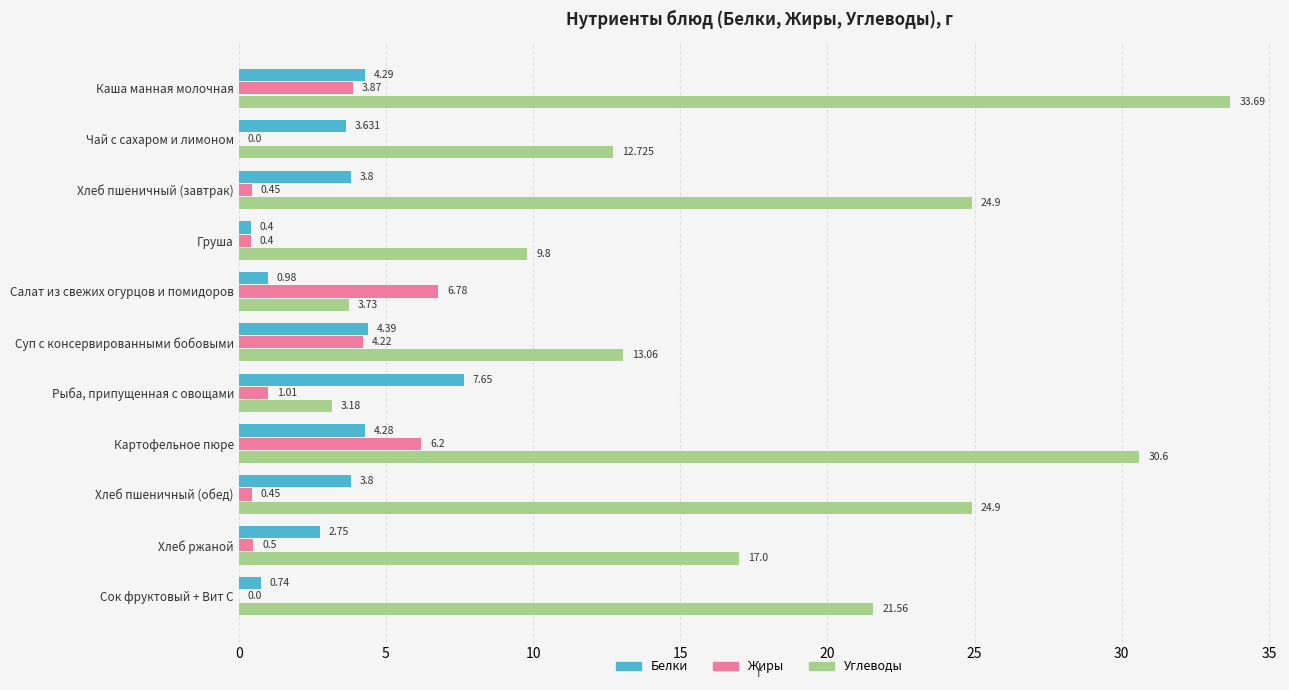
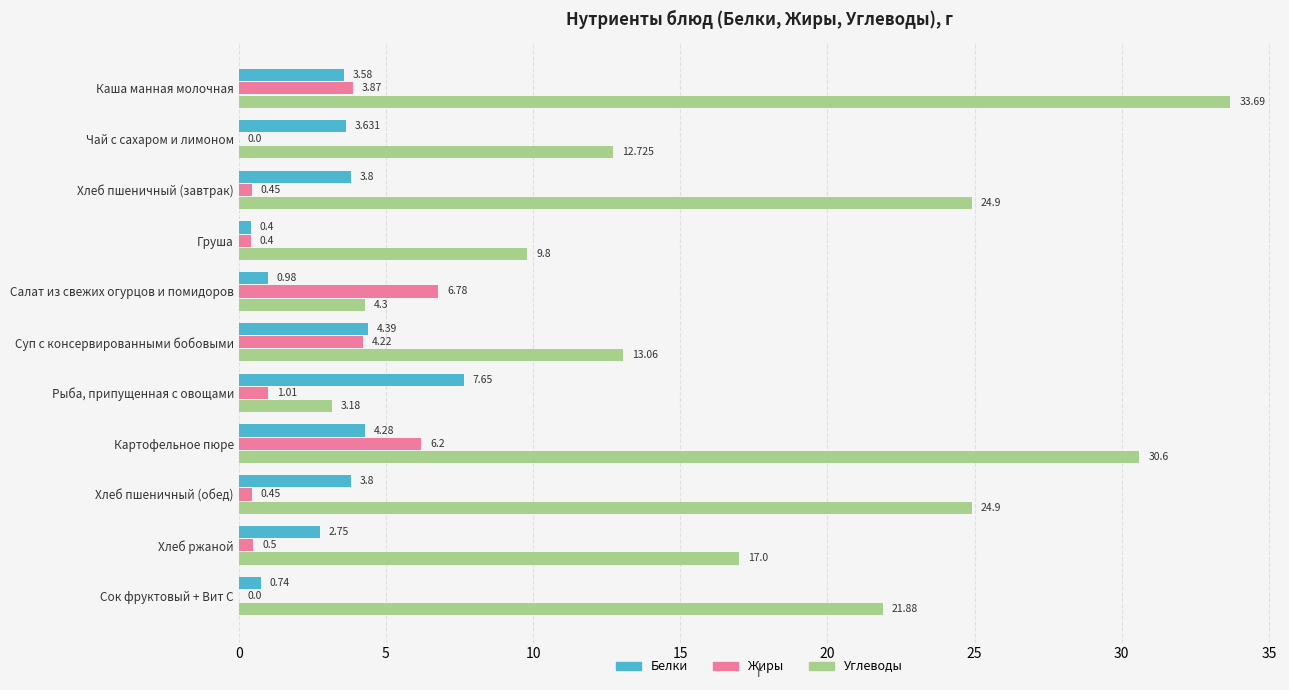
Белки, Каша манная молочная: 4.29 -> 3.58
Углеводы, Салат из свежих огурцов и помидоров: 3.73 -> 4.3
Углеводы, Сок фруктовый + Вит С: 21.56 -> 21.88
